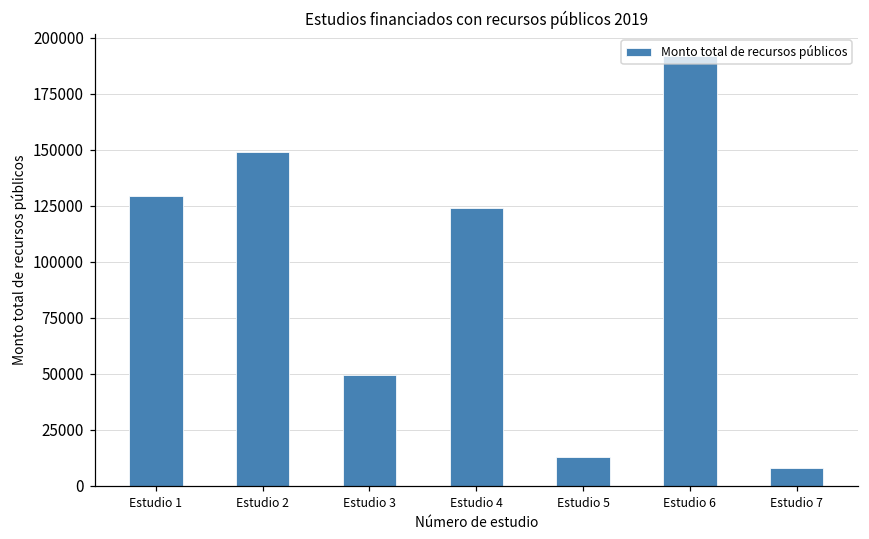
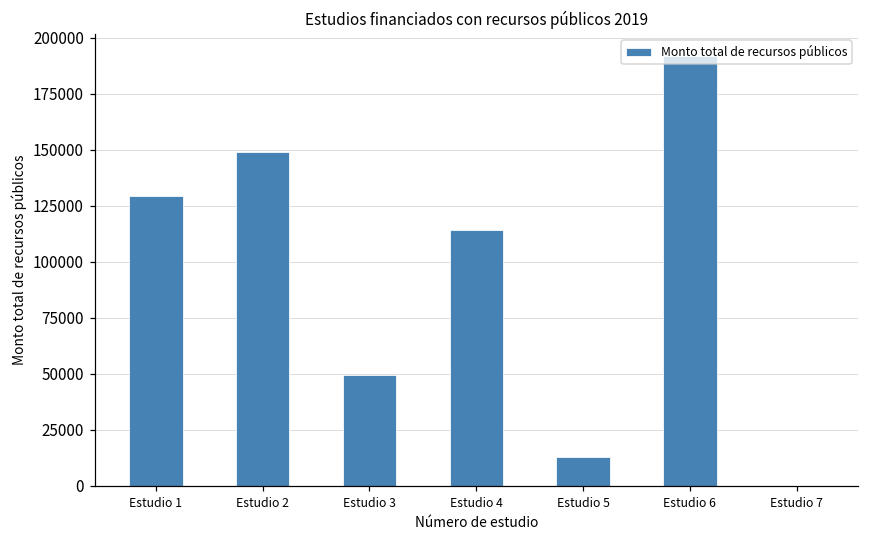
Estudio 4: 124000 -> 114000
Estudio 7: 8000 -> 0
